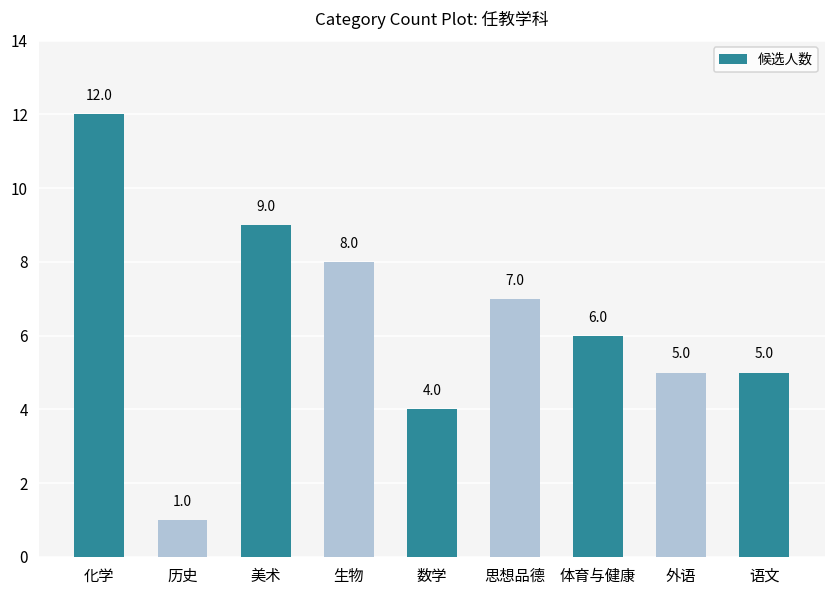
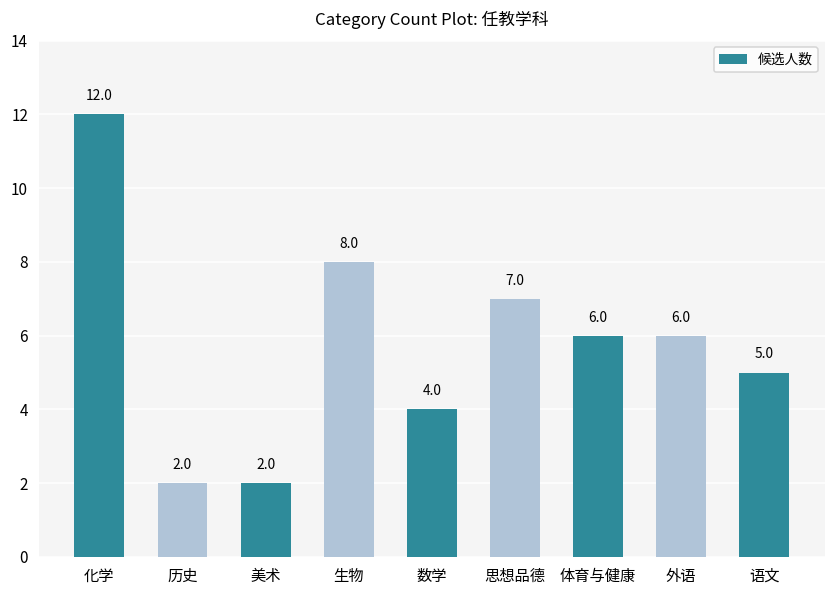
历史: 1.0 -> 2.0
美术: 9.0 -> 2.0
外语: 5.0 -> 6.0
